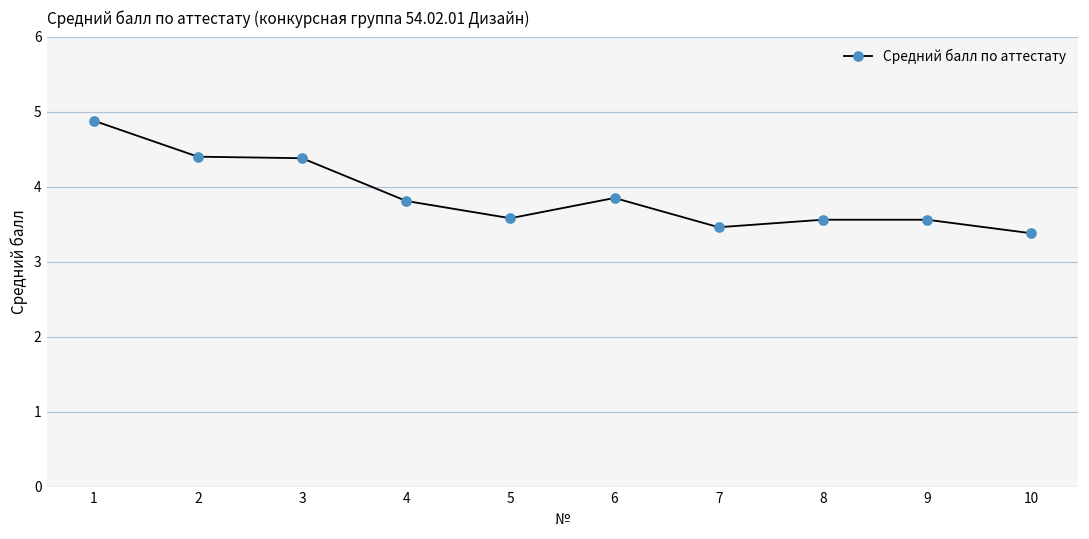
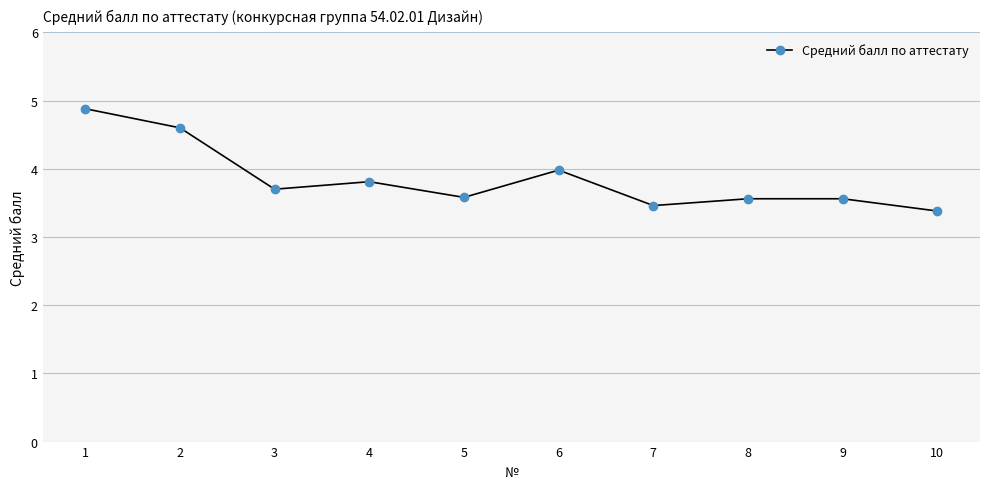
2: 4.4 -> 4.6
3: 4.4 -> 3.7
6: 3.9 -> 4.0
